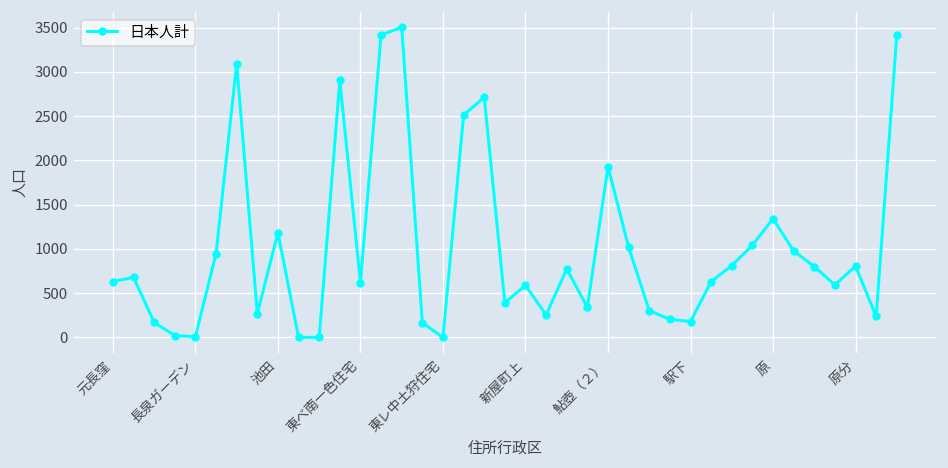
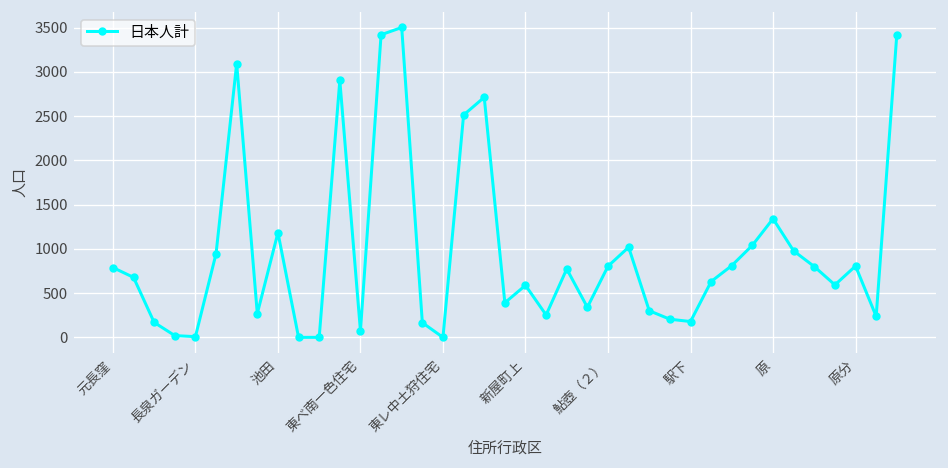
元長窪: 600 -> 800
東べ南一色住宅: 600 -> 100
鮎壺（２）: 1900 -> 800
